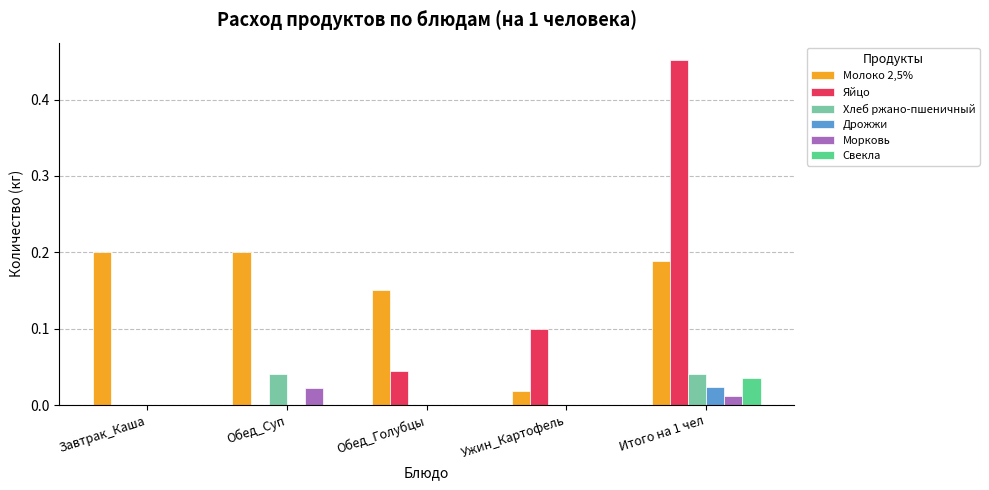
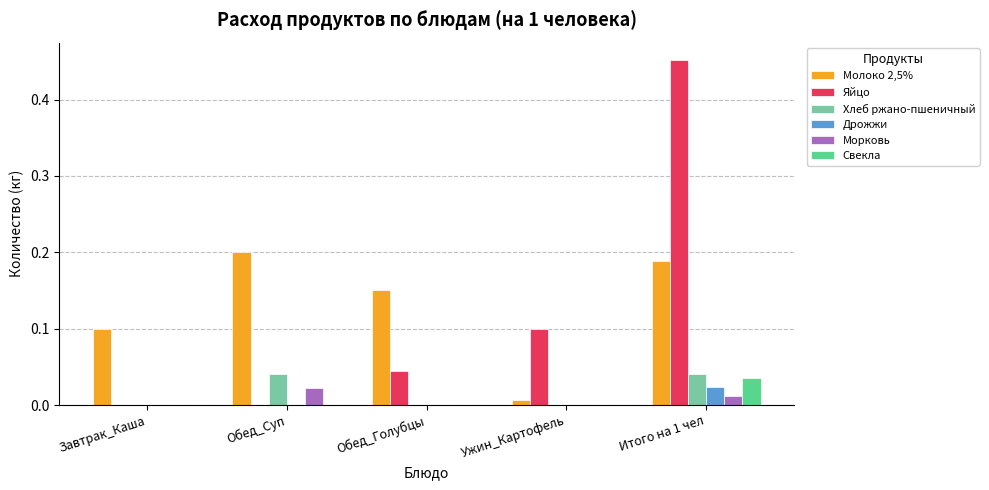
Молоко 2,5%, Завтрак_Каша: 0.2 -> 0.1
Молоко 2,5%, Ужин_Картофель: 0.02 -> 0.01
